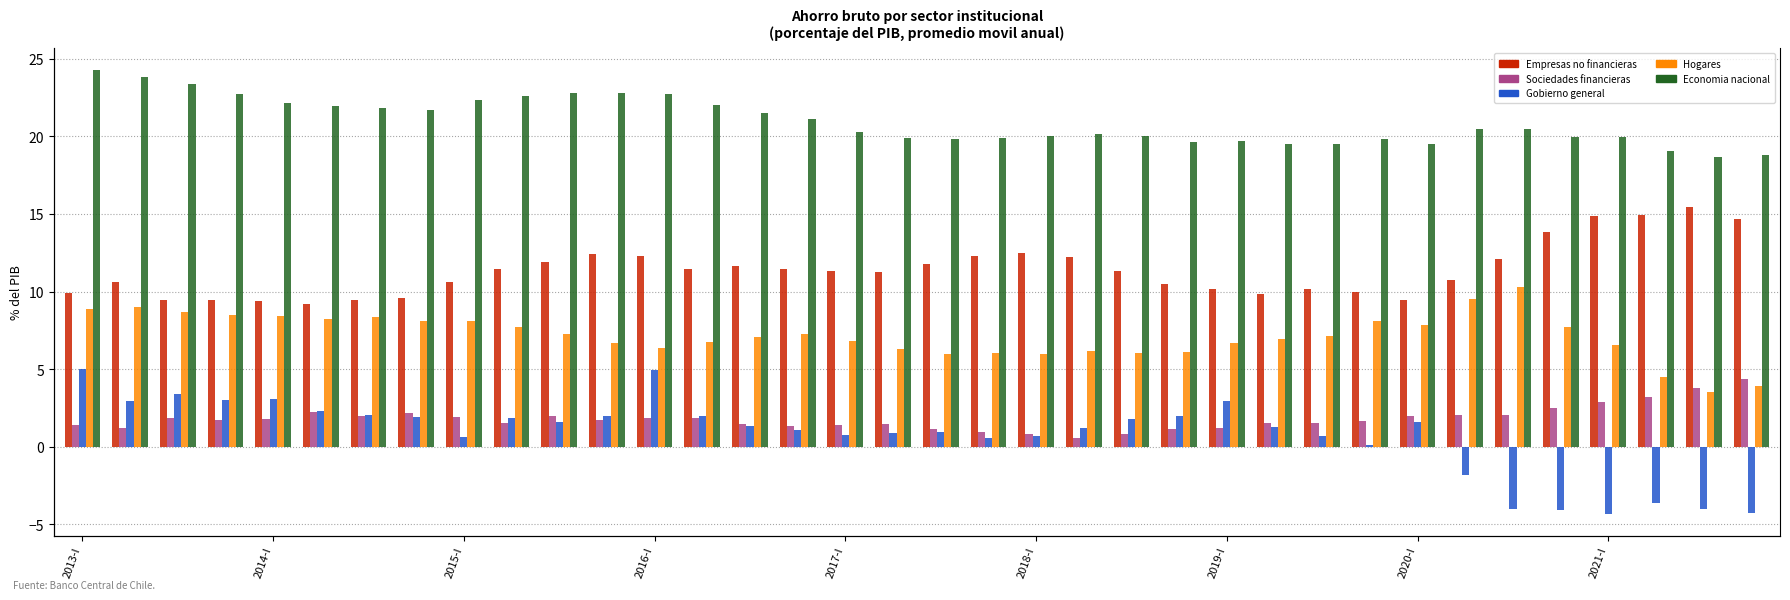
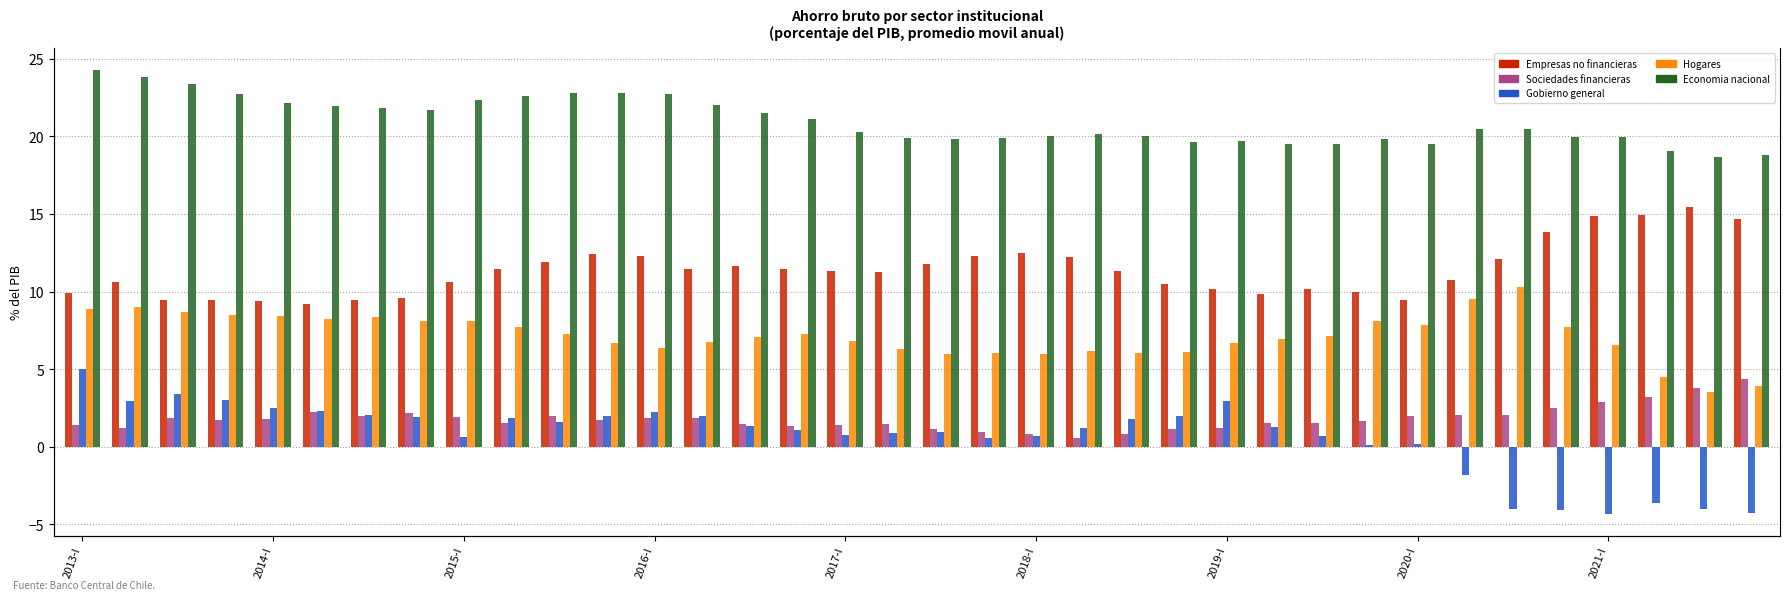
Gobierno general, 2014-I: 3.0 -> 2.5
Gobierno general, 2016-I: 5.0 -> 2.2
Gobierno general, 2020-I: 1.6 -> 0.2
